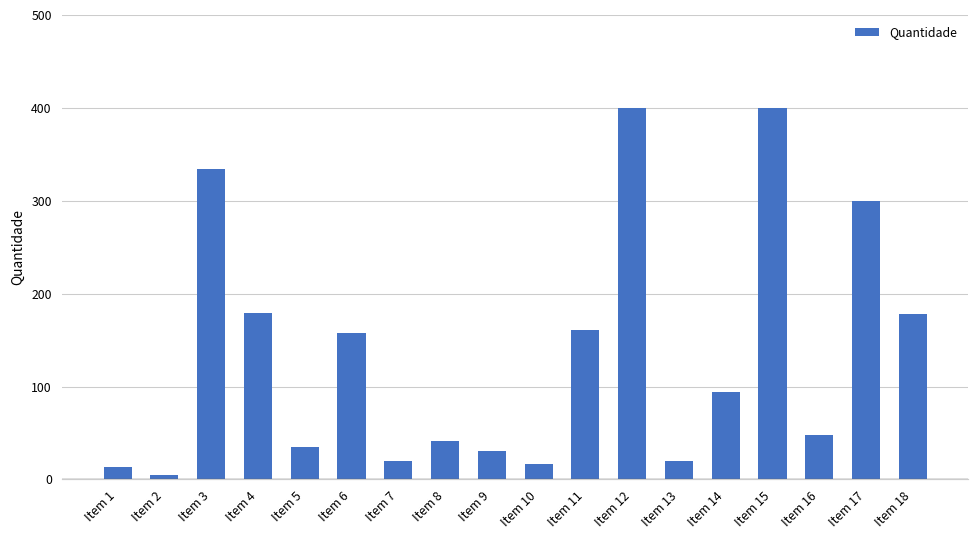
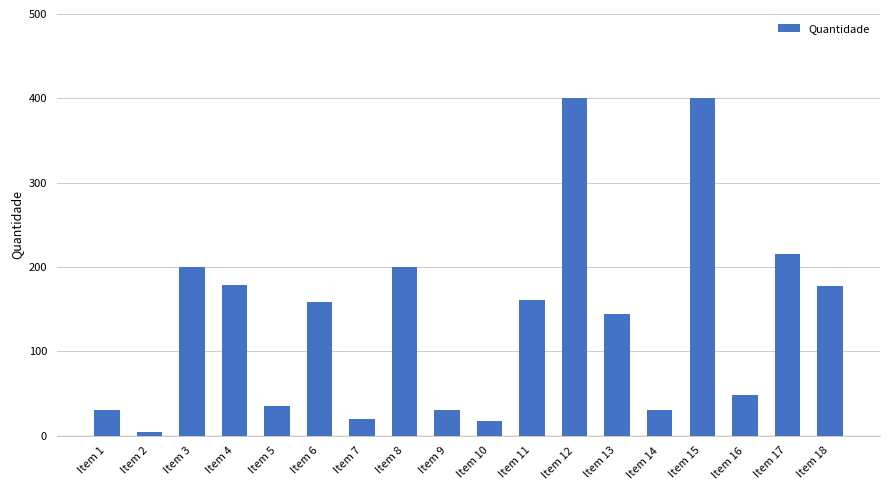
Item 1: 10 -> 30
Item 3: 330 -> 200
Item 8: 40 -> 200
Item 13: 20 -> 140
Item 14: 90 -> 30
Item 17: 300 -> 220
